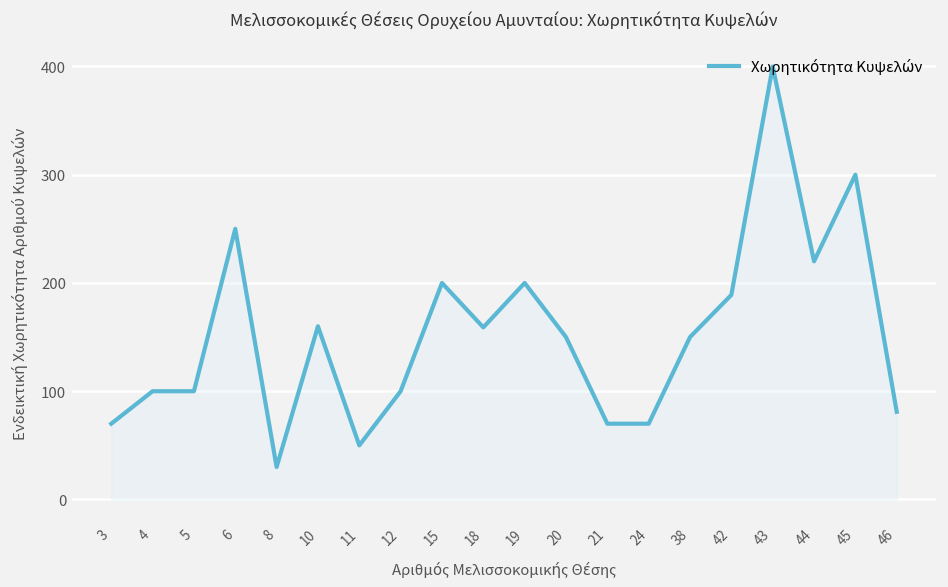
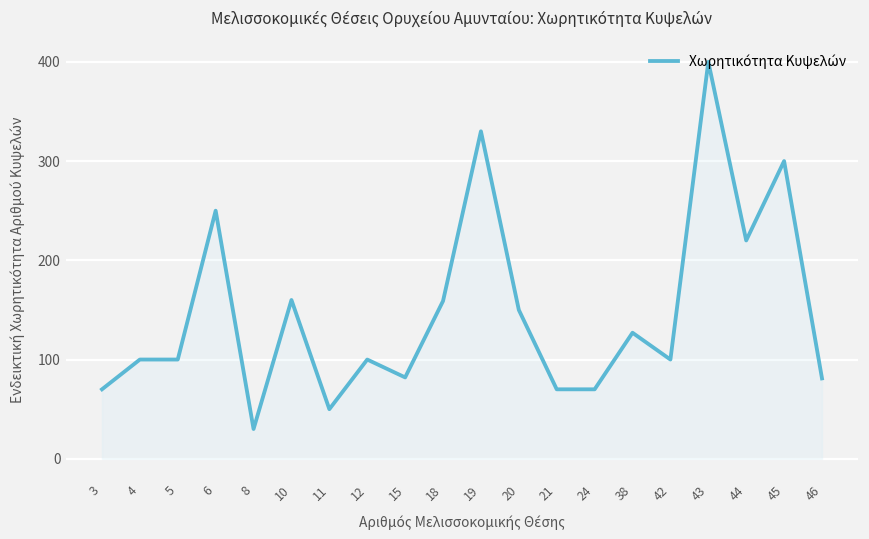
15: 200 -> 80
19: 200 -> 330
38: 150 -> 130
42: 190 -> 100
